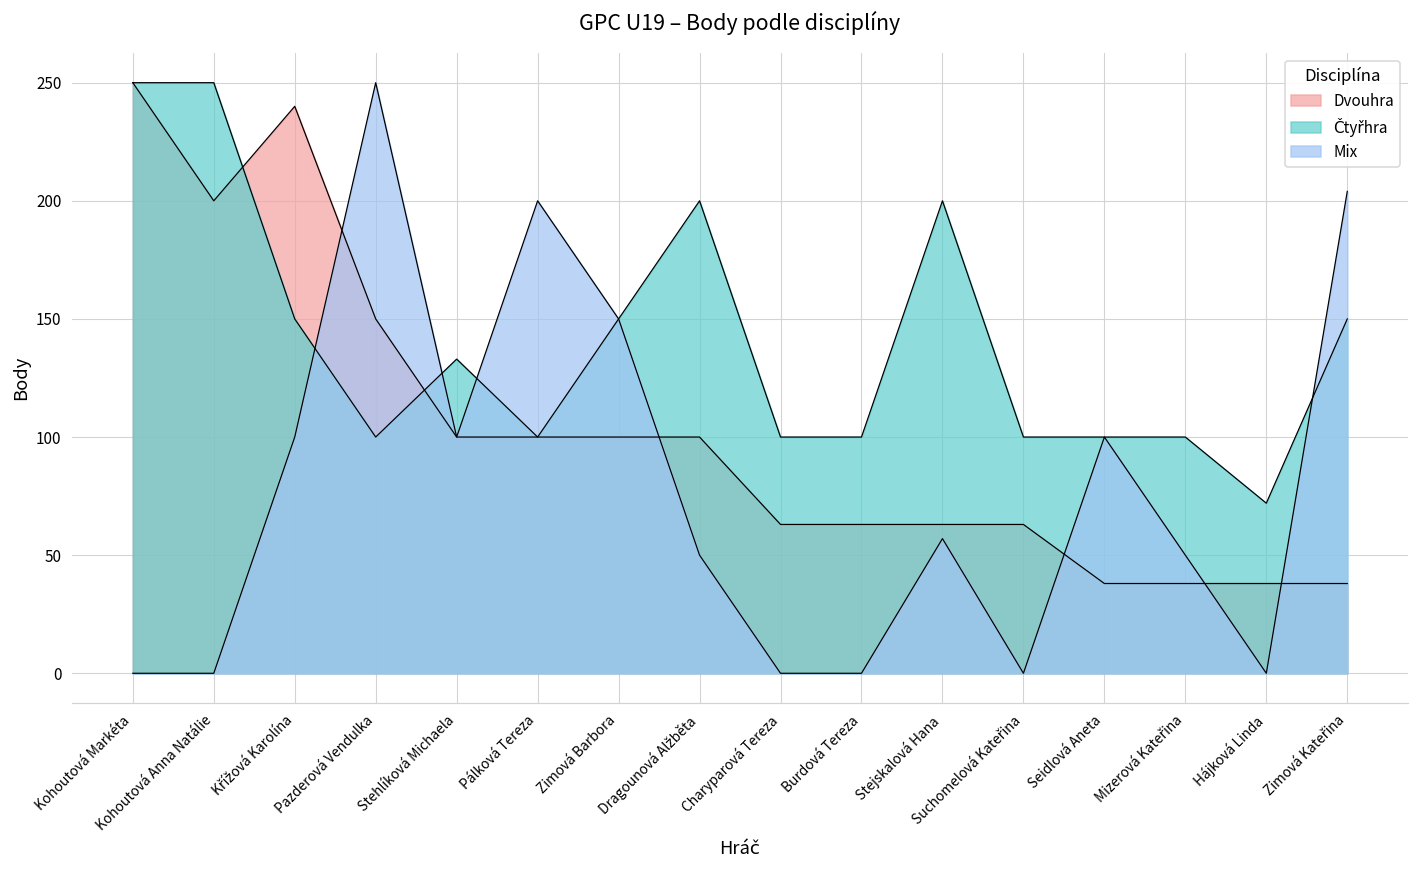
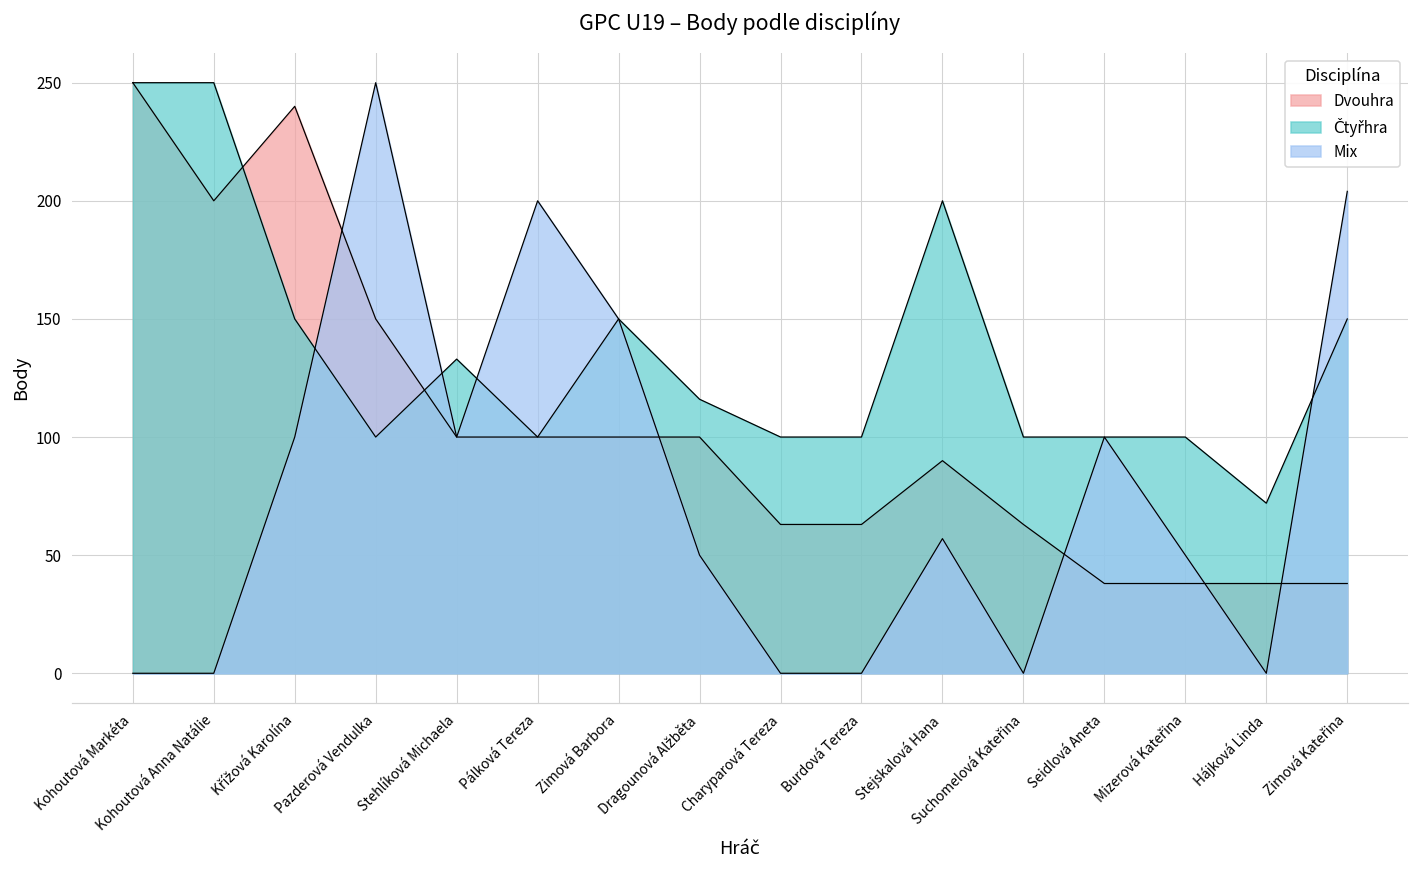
Čtyřhra, Dragounová Alžběta: 200 -> 116
Dvouhra, Stejskalová Hana: 63 -> 90
